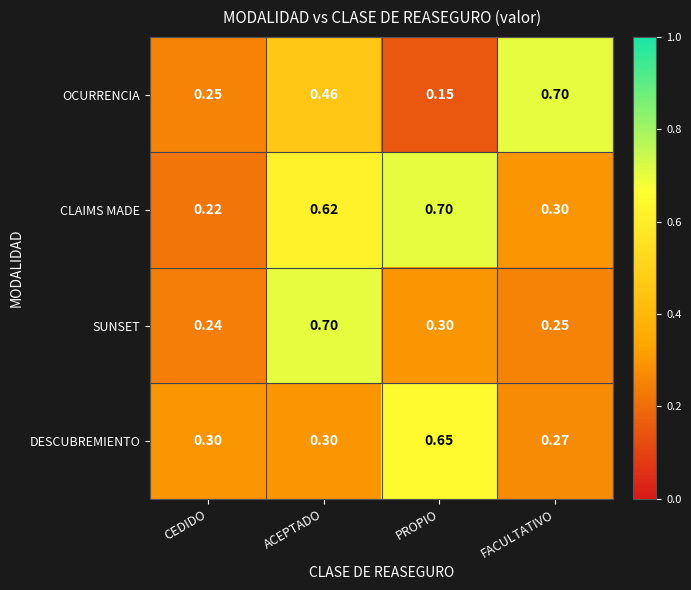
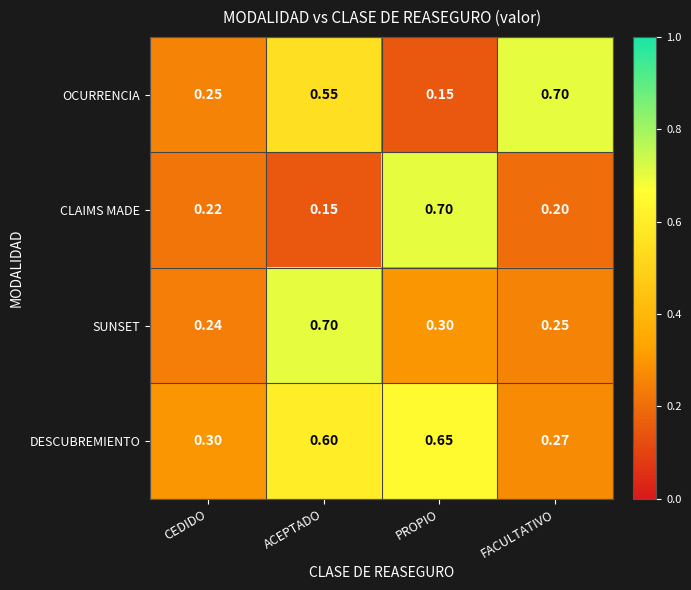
OCURRENCIA, ACEPTADO: 0.46 -> 0.55
CLAIMS MADE, ACEPTADO: 0.62 -> 0.15
CLAIMS MADE, FACULTATIVO: 0.30 -> 0.20
DESCUBREMIENTO, ACEPTADO: 0.30 -> 0.60
